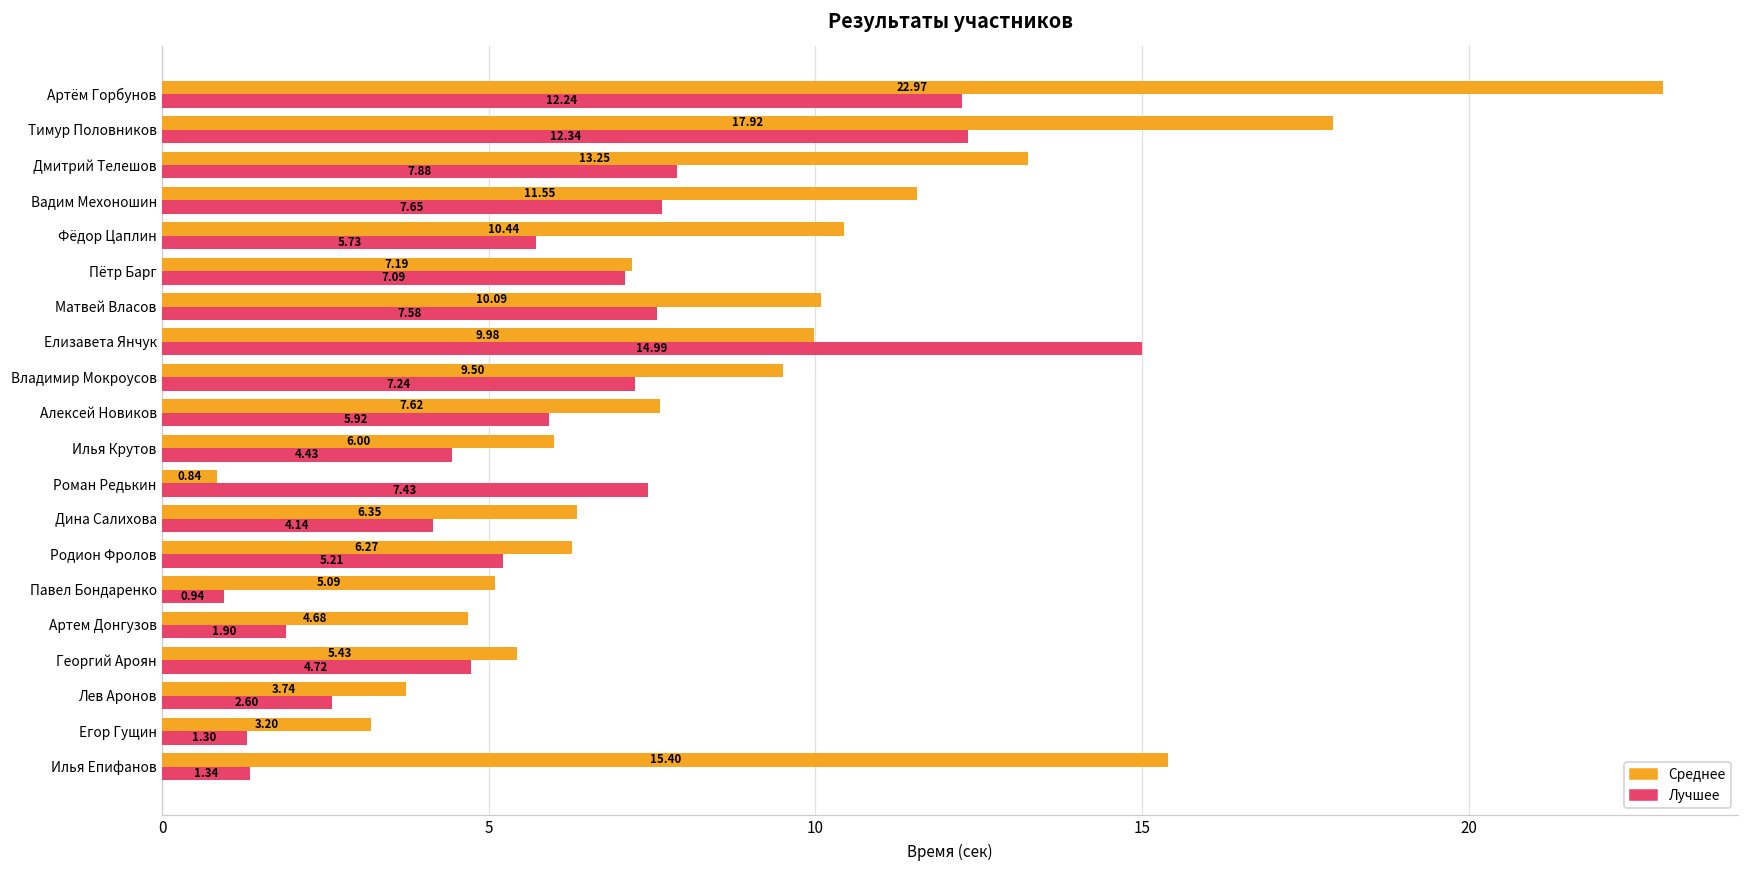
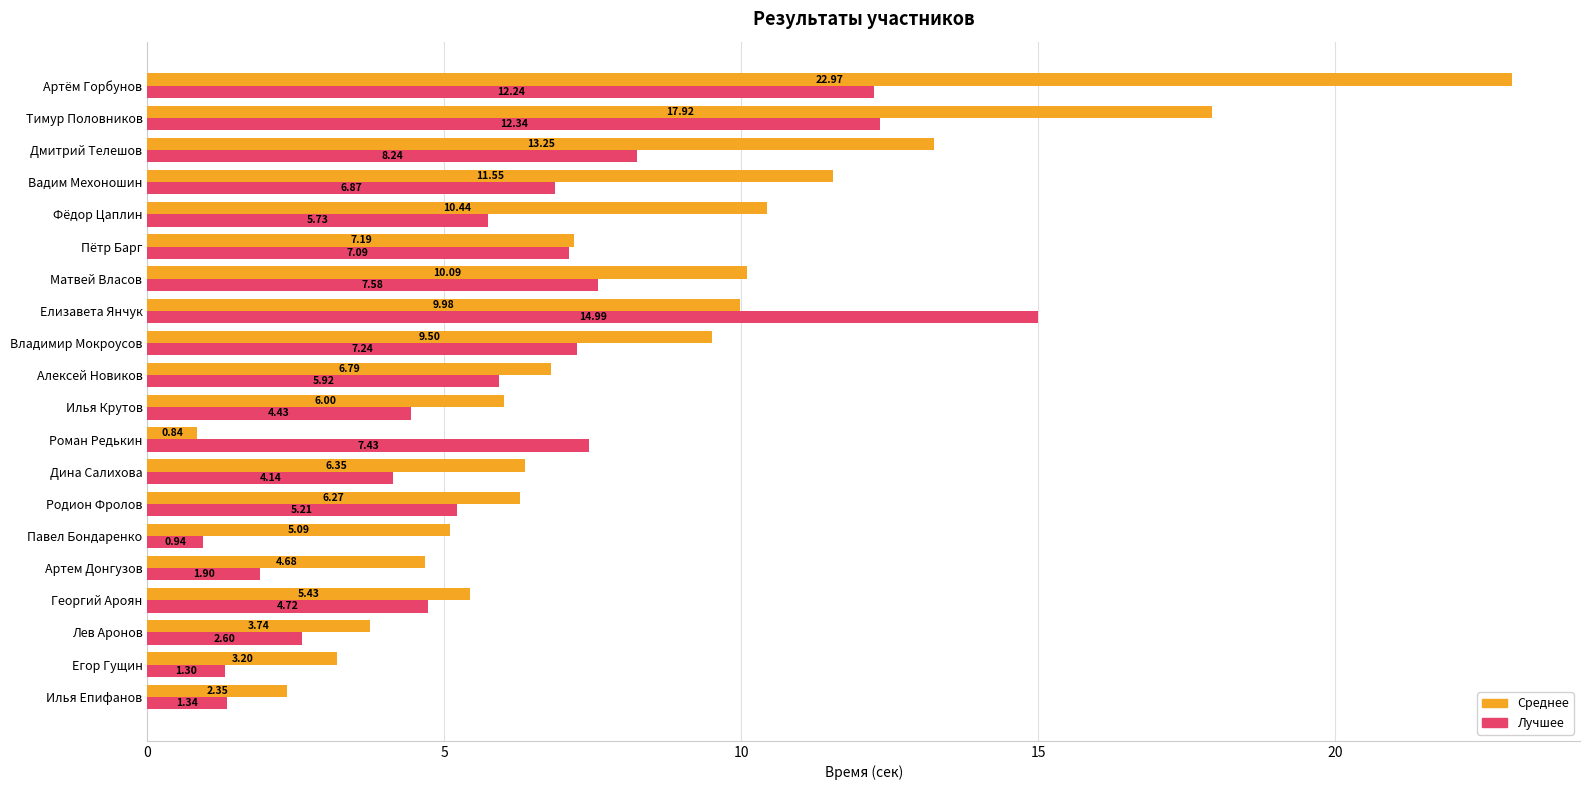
Лучшее, Дмитрий Телешов: 7.88 -> 8.24
Лучшее, Вадим Мехоношин: 7.65 -> 6.87
Среднее, Алексей Новиков: 7.62 -> 6.79
Среднее, Илья Епифанов: 15.40 -> 2.35
